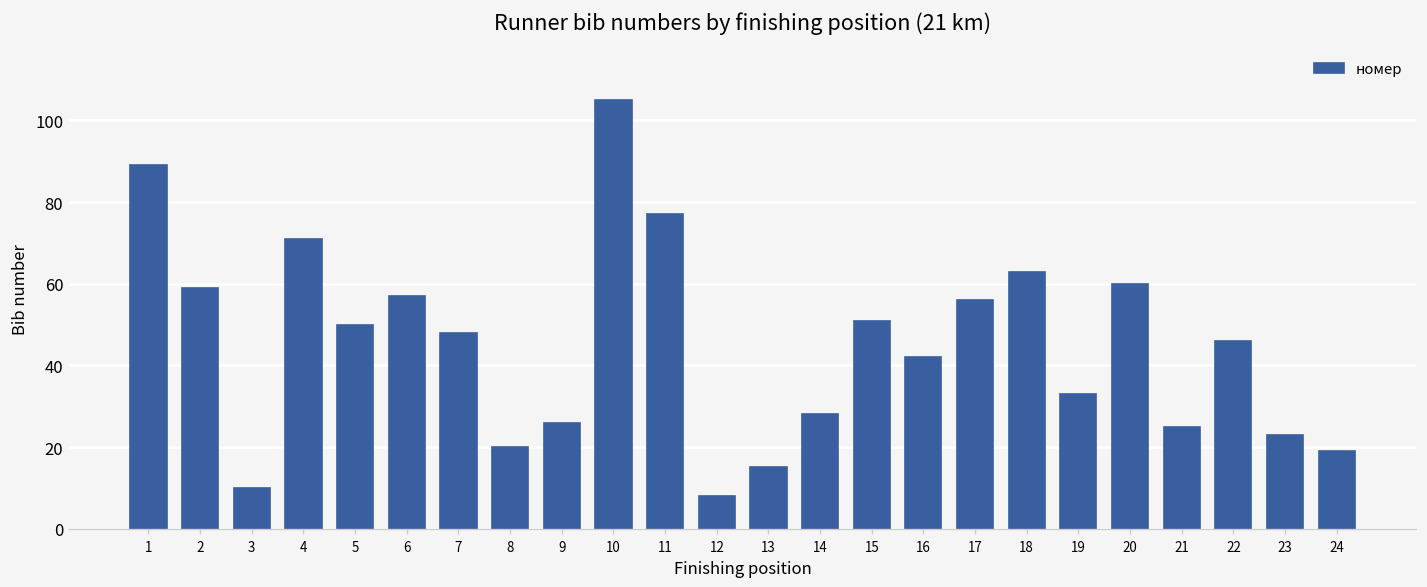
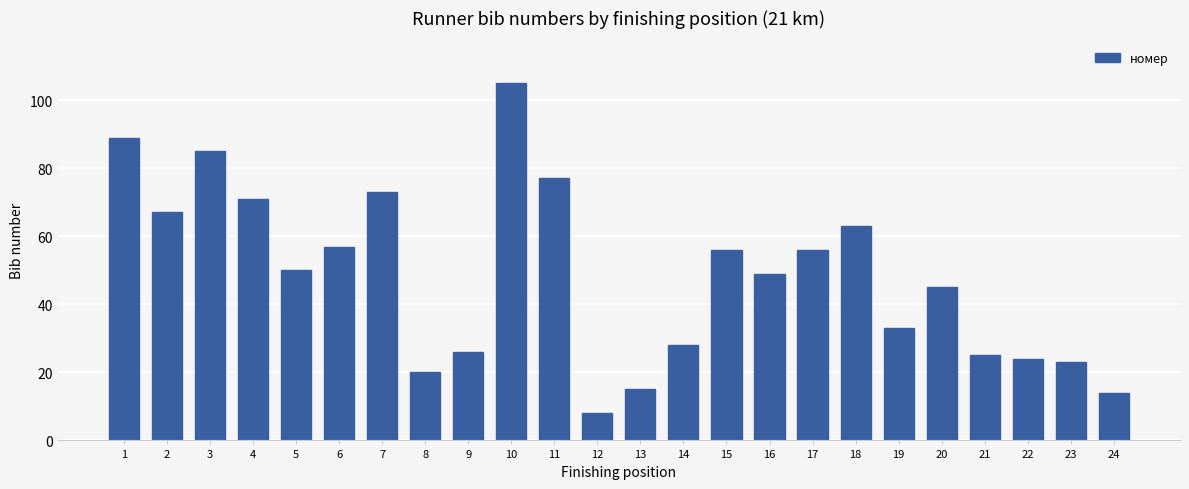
2: 59 -> 67
3: 10 -> 85
7: 48 -> 73
15: 51 -> 56
16: 42 -> 49
20: 60 -> 45
22: 46 -> 24
24: 19 -> 14
